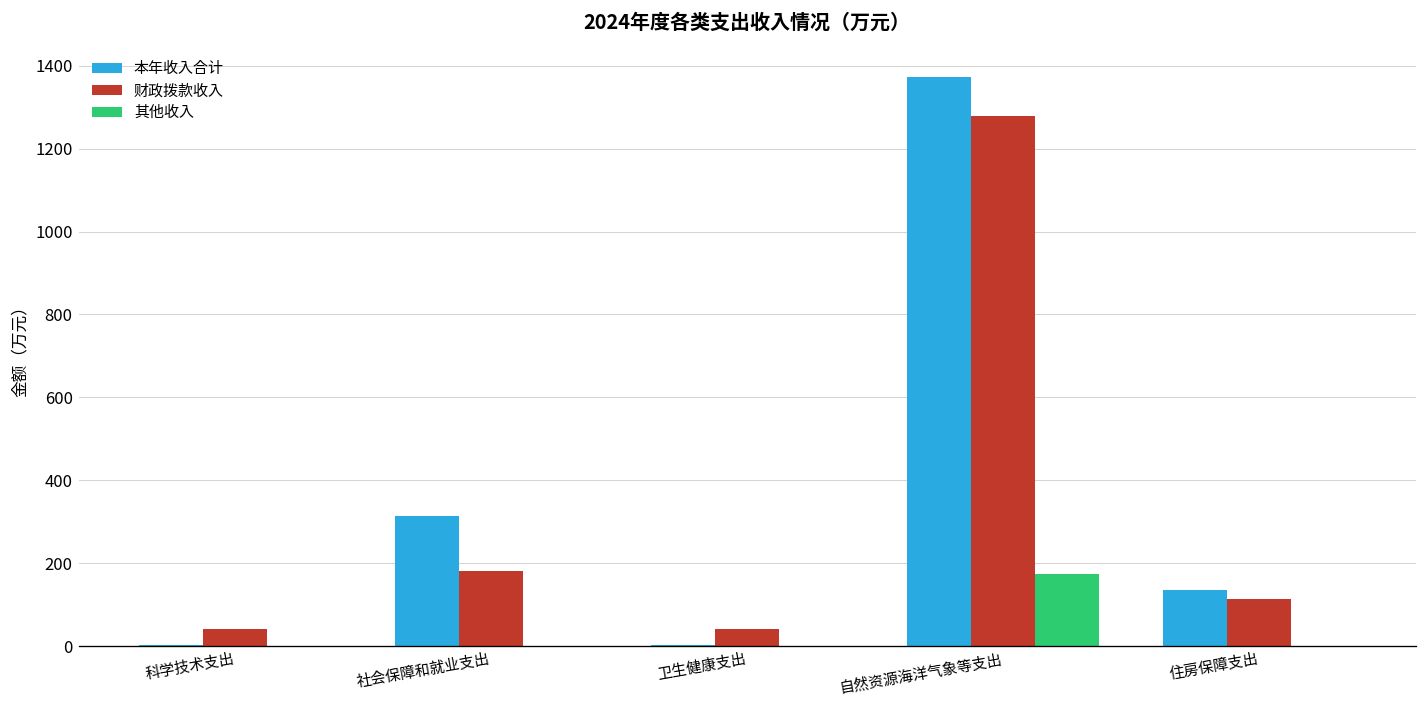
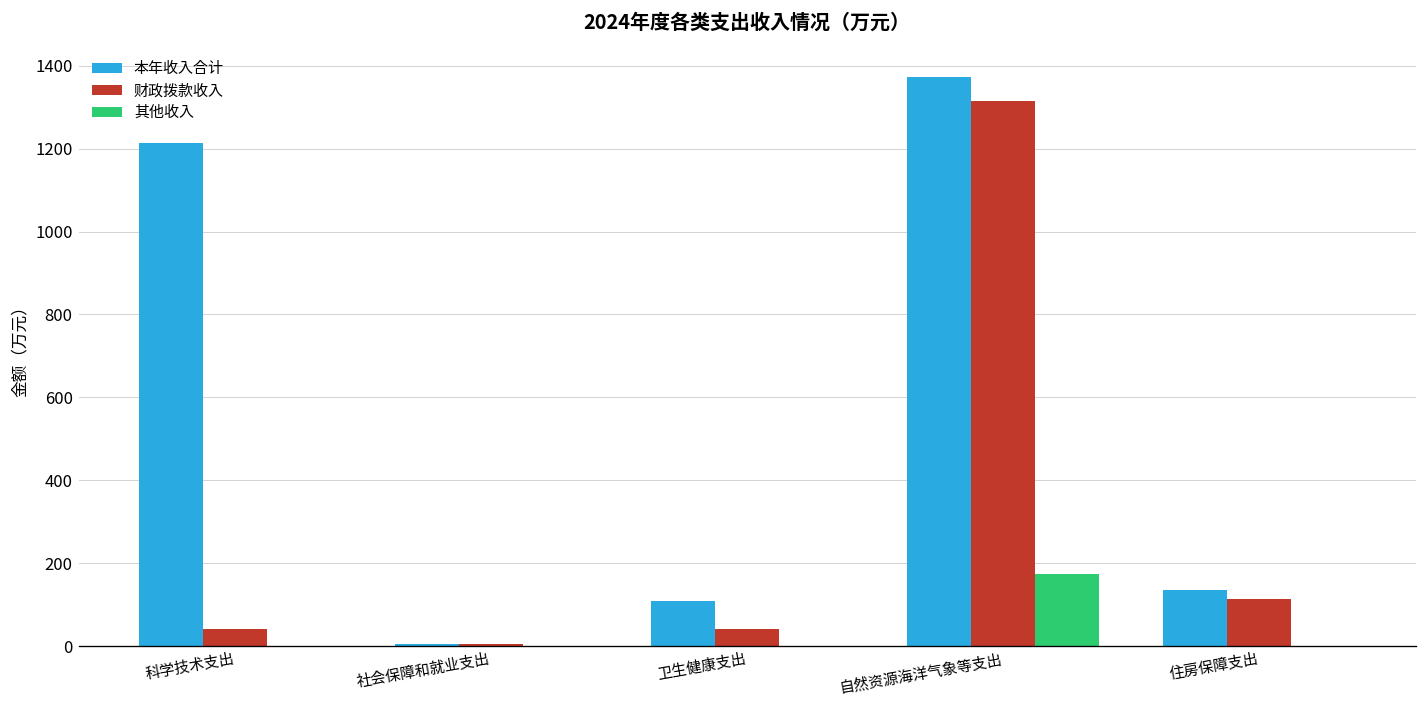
本年收入合计, 科学技术支出: 0 -> 1210
本年收入合计, 社会保障和就业支出: 310 -> 0
财政拨款收入, 社会保障和就业支出: 180 -> 0
本年收入合计, 卫生健康支出: 0 -> 110
财政拨款收入, 自然资源海洋气象等支出: 1280 -> 1310
